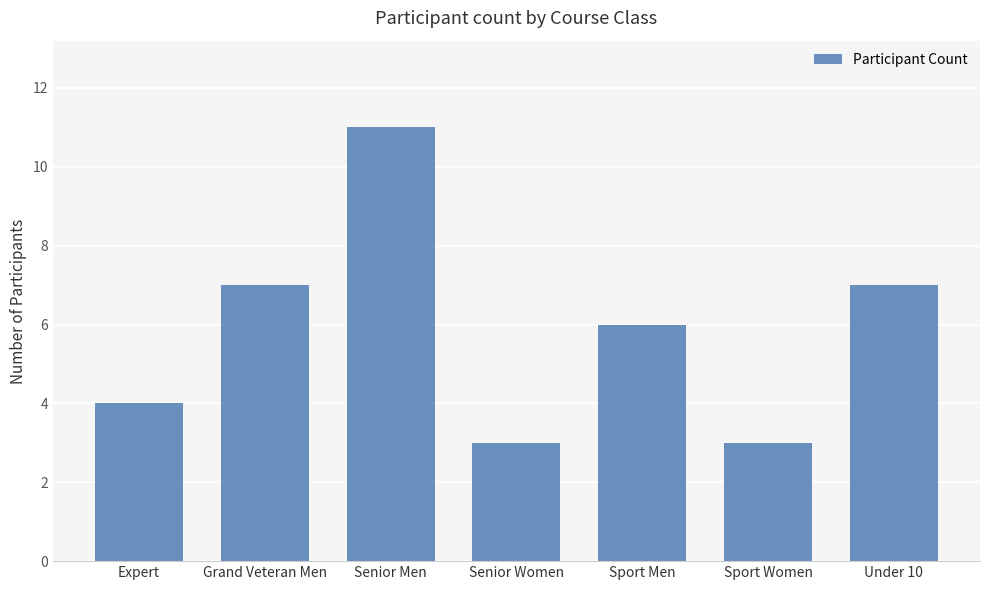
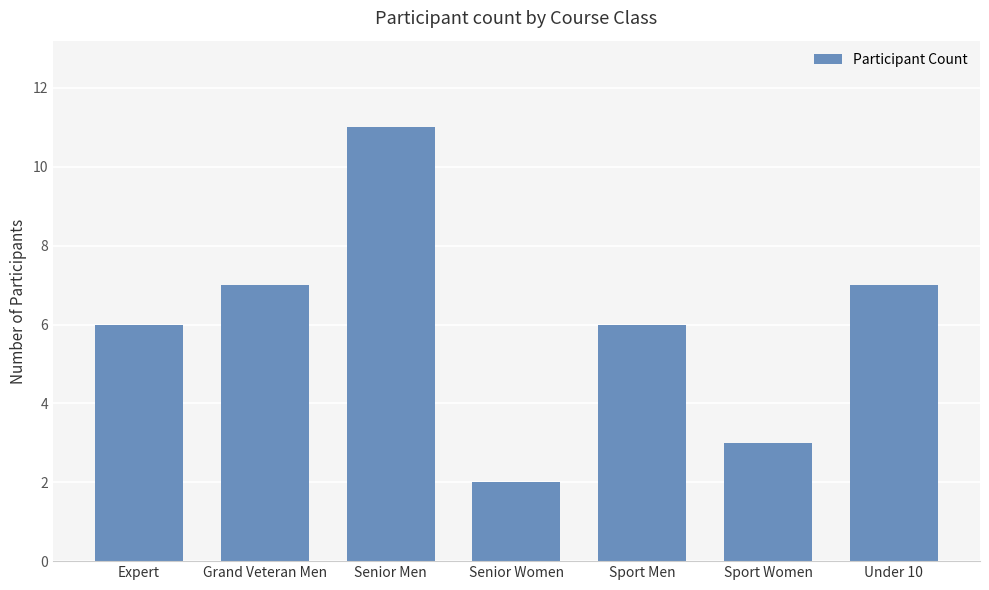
Expert: 4 -> 6
Senior Women: 3 -> 2
